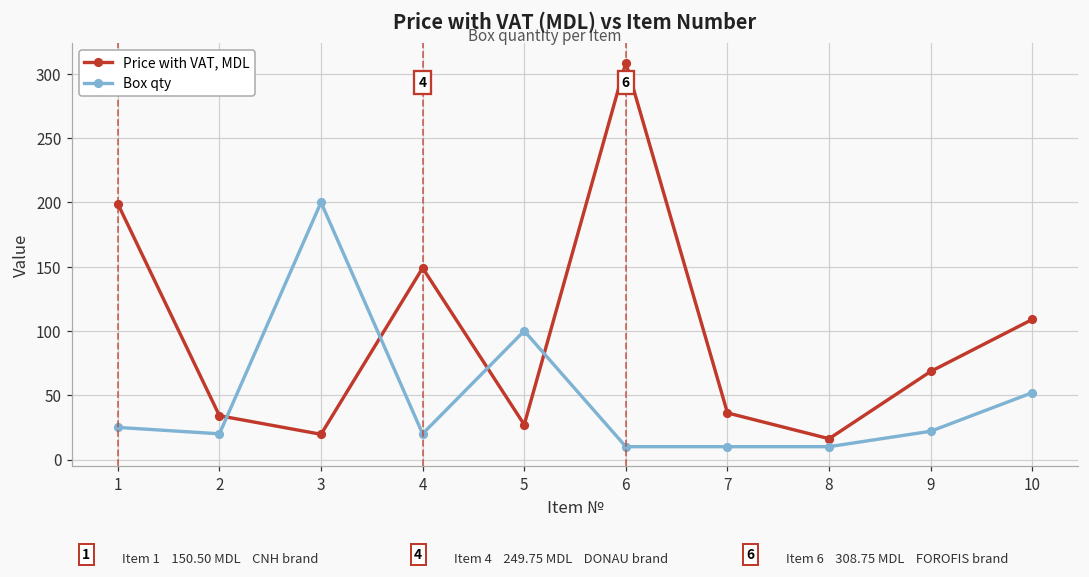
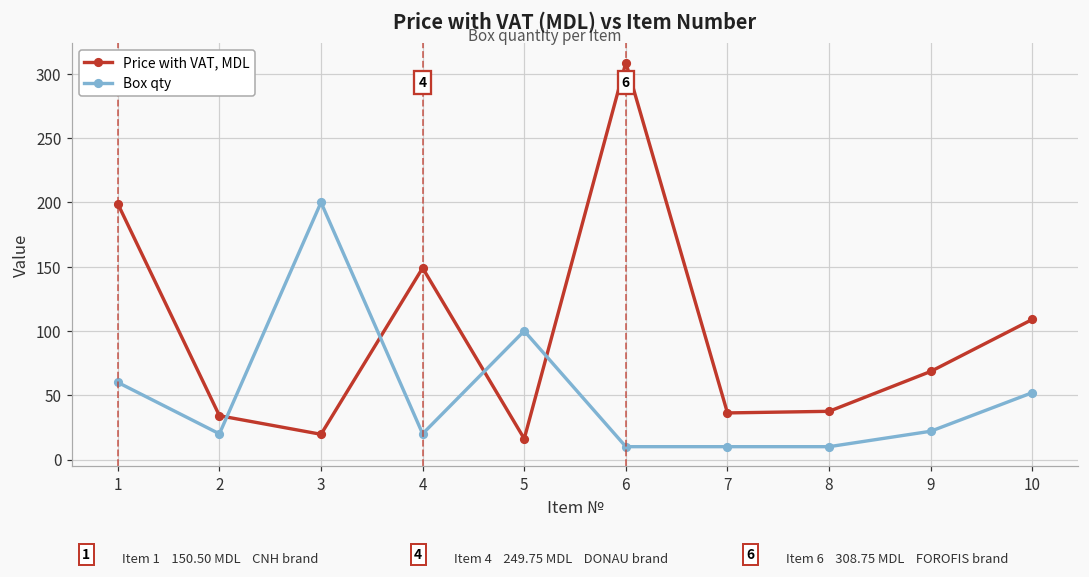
Box qty, 1: 25 -> 60
Price with VAT, MDL, 5: 27 -> 16
Price with VAT, MDL, 8: 16 -> 38
